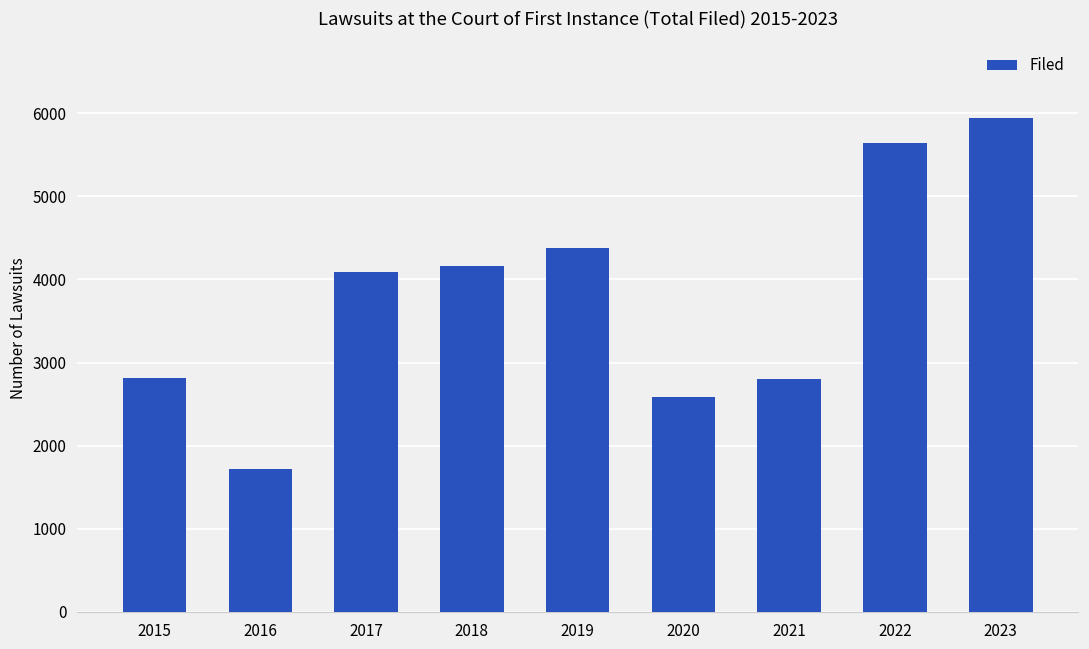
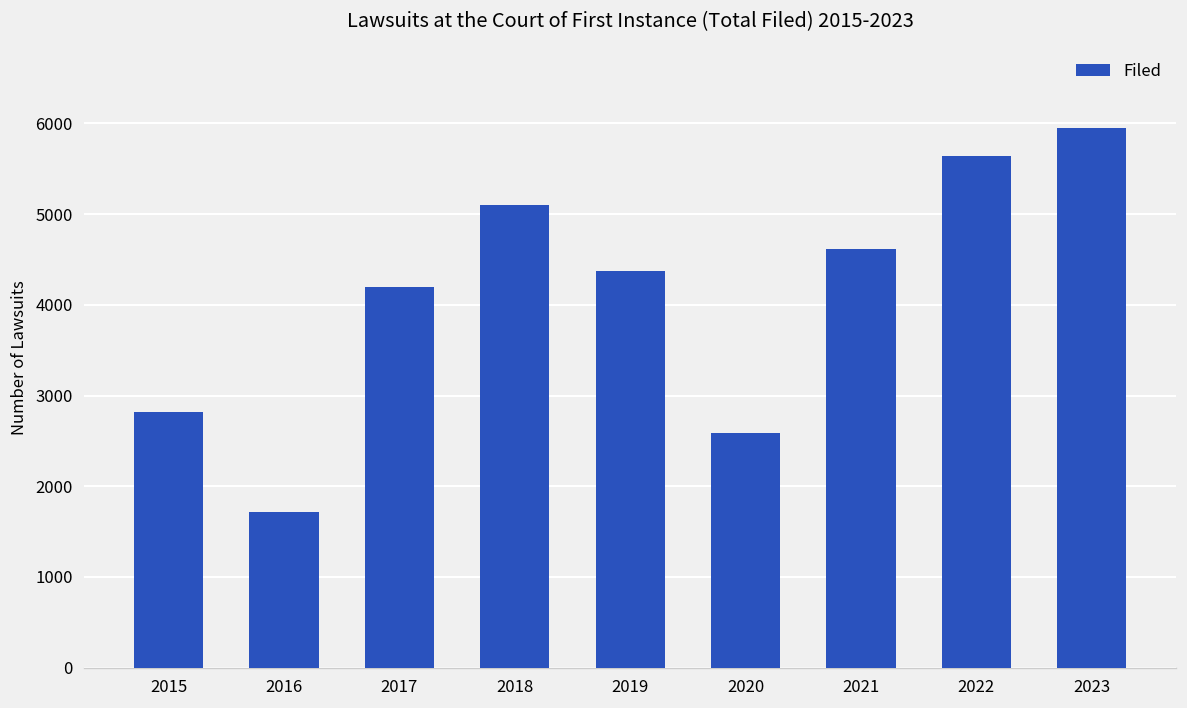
2017: 4100 -> 4200
2018: 4200 -> 5100
2021: 2800 -> 4600
